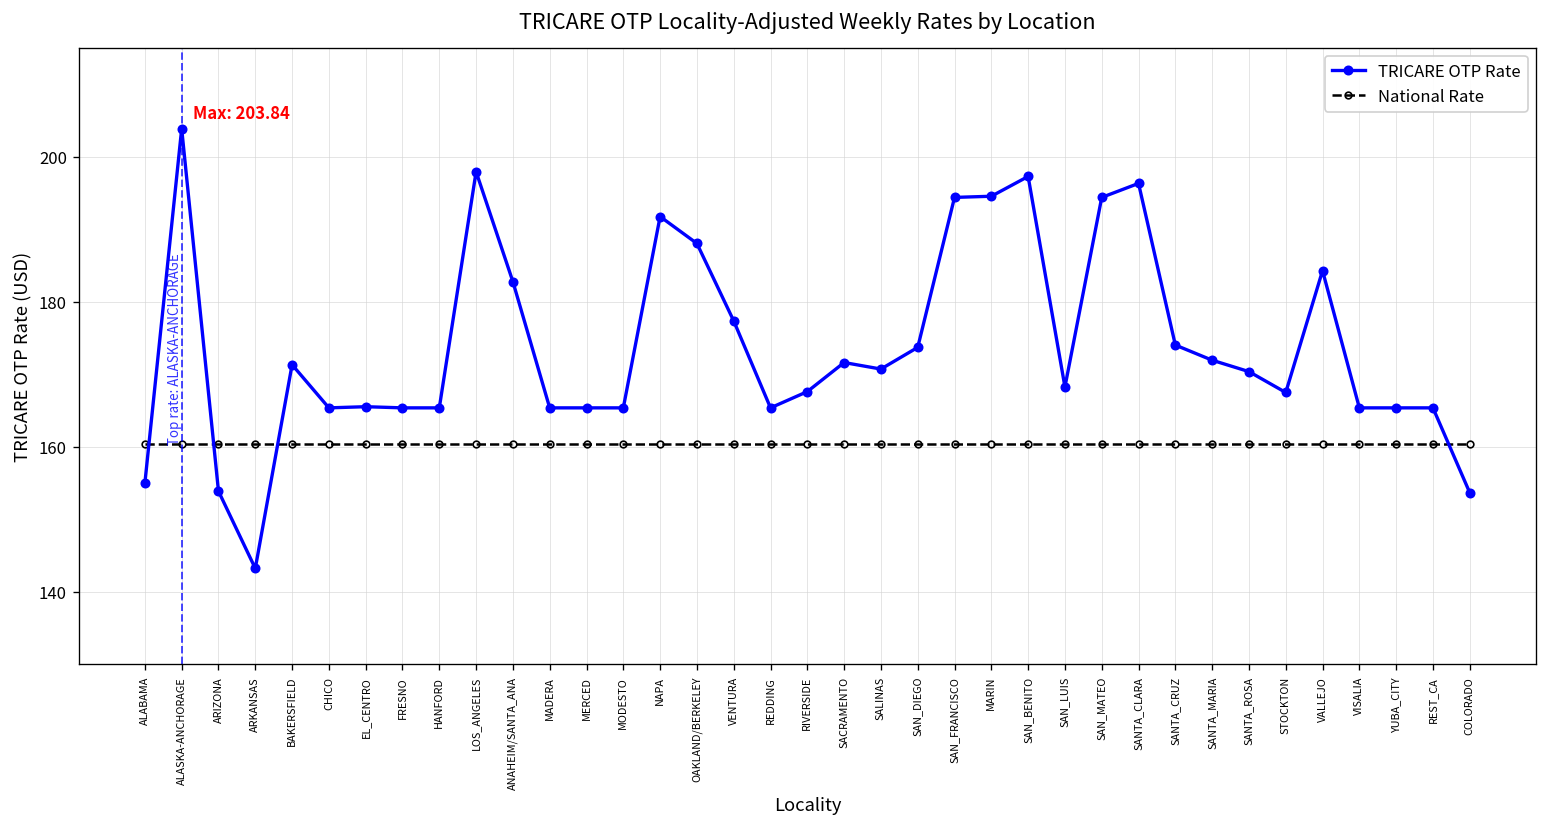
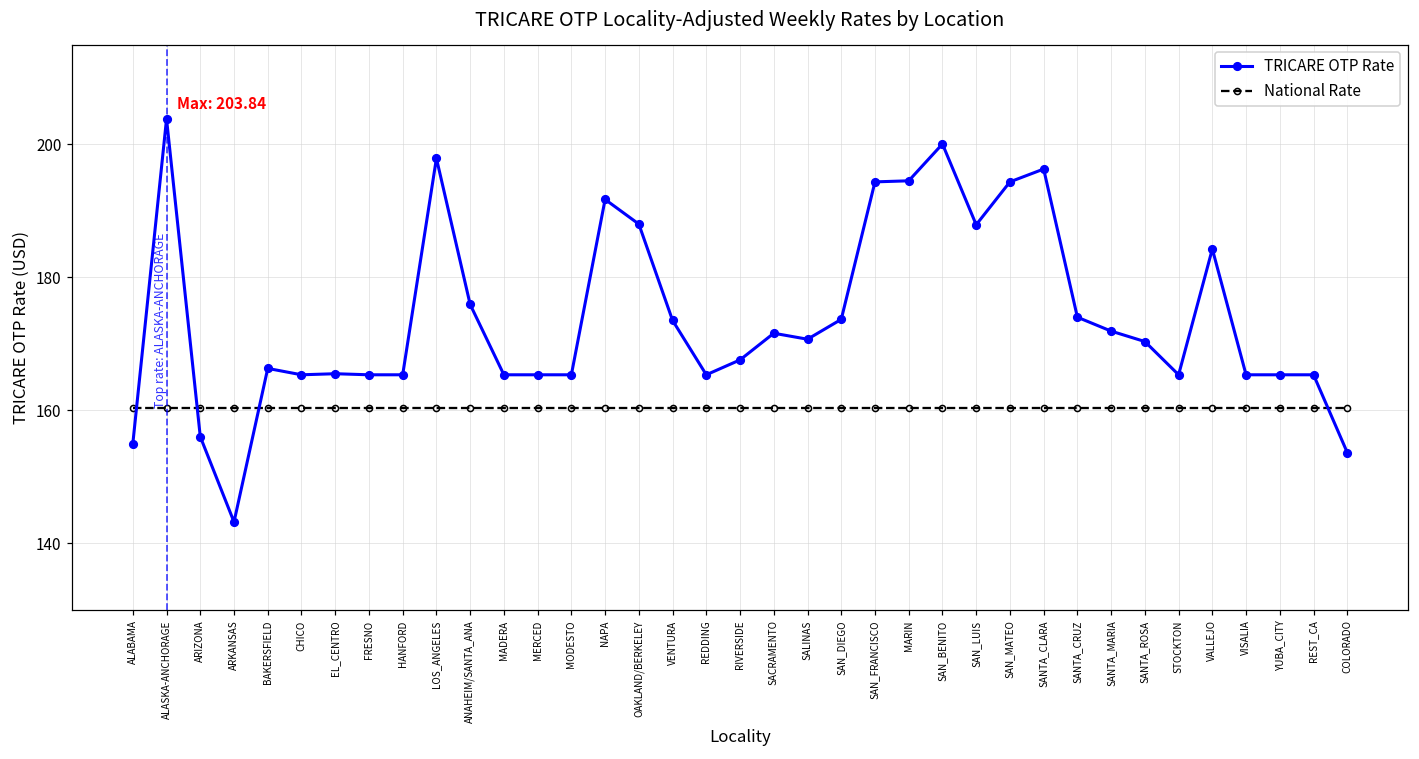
TRICARE OTP Rate, ARIZONA: 154 -> 156
TRICARE OTP Rate, BAKERSFIELD: 171 -> 166
TRICARE OTP Rate, ANAHEIM/SANTA_ANA: 183 -> 176
TRICARE OTP Rate, VENTURA: 177 -> 174
TRICARE OTP Rate, SAN_BENITO: 197 -> 200
TRICARE OTP Rate, SAN_LUIS: 168 -> 188
TRICARE OTP Rate, STOCKTON: 167 -> 165
